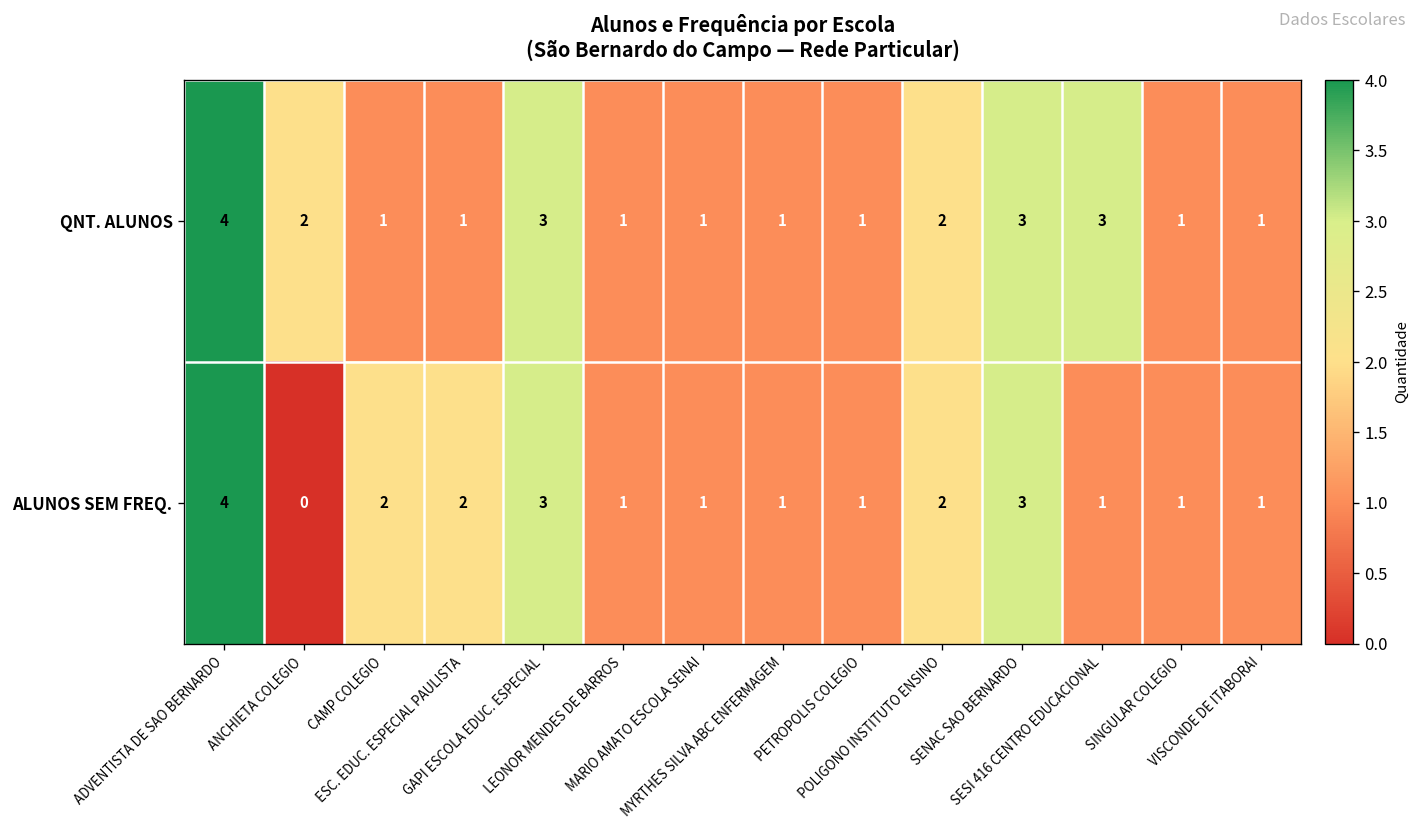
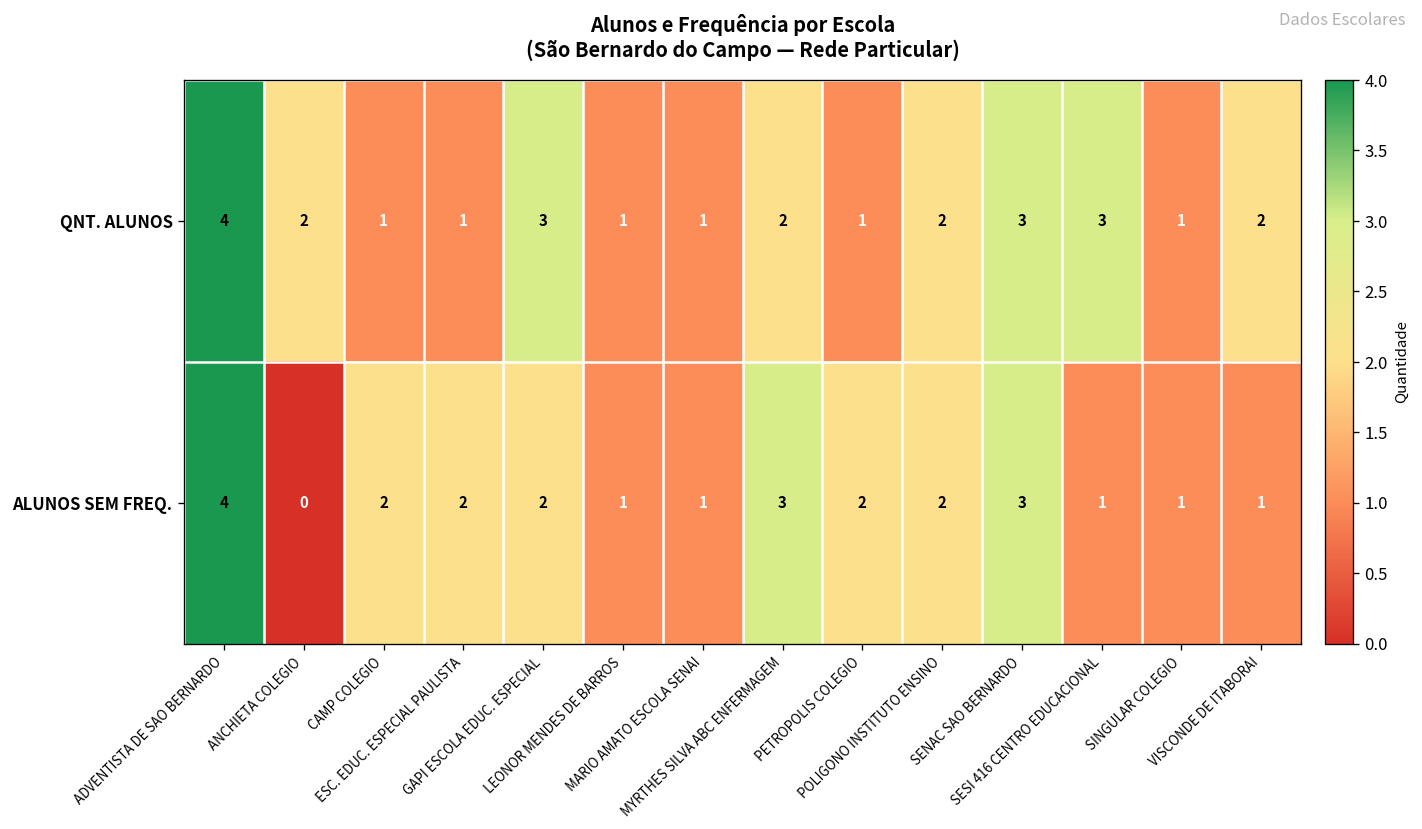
QNT. ALUNOS, MYRTHES SILVA ABC ENFERMAGEM: 1 -> 2
QNT. ALUNOS, VISCONDE DE ITABORAI: 1 -> 2
ALUNOS SEM FREQ., GAPI ESCOLA EDUC. ESPECIAL: 3 -> 2
ALUNOS SEM FREQ., MYRTHES SILVA ABC ENFERMAGEM: 1 -> 3
ALUNOS SEM FREQ., PETROPOLIS COLEGIO: 1 -> 2
